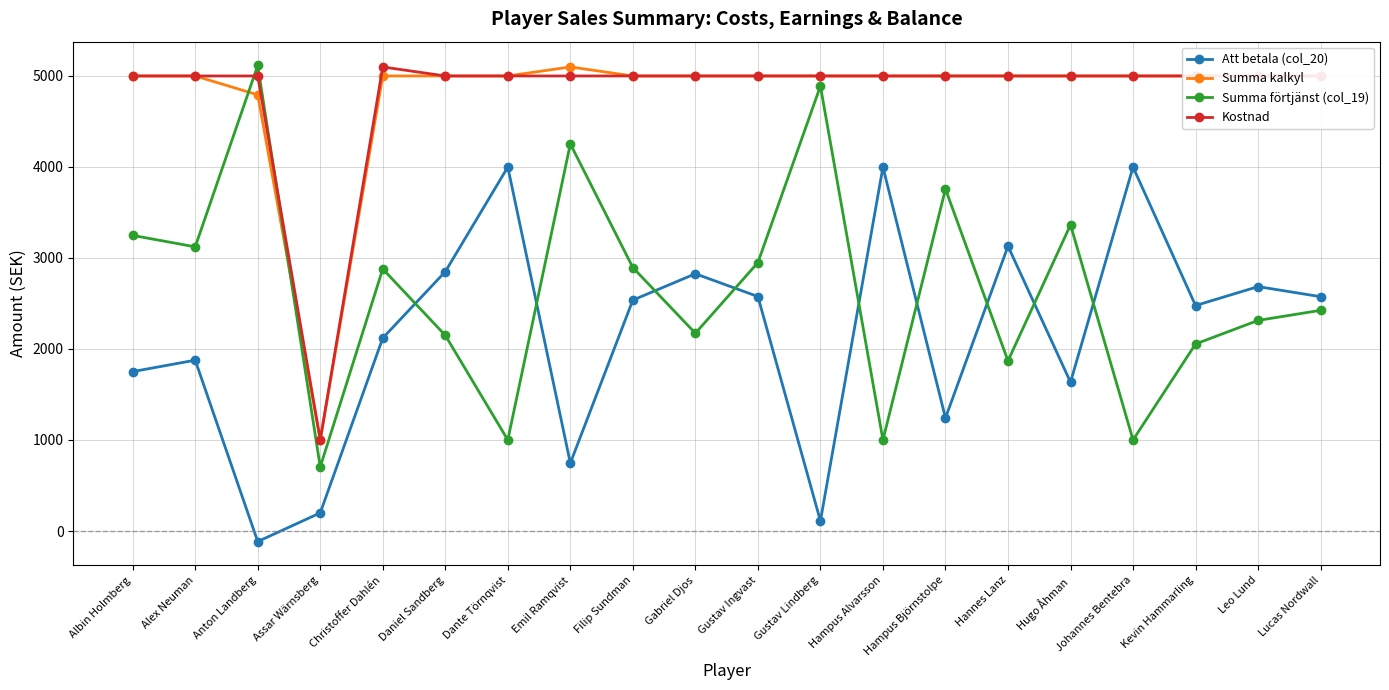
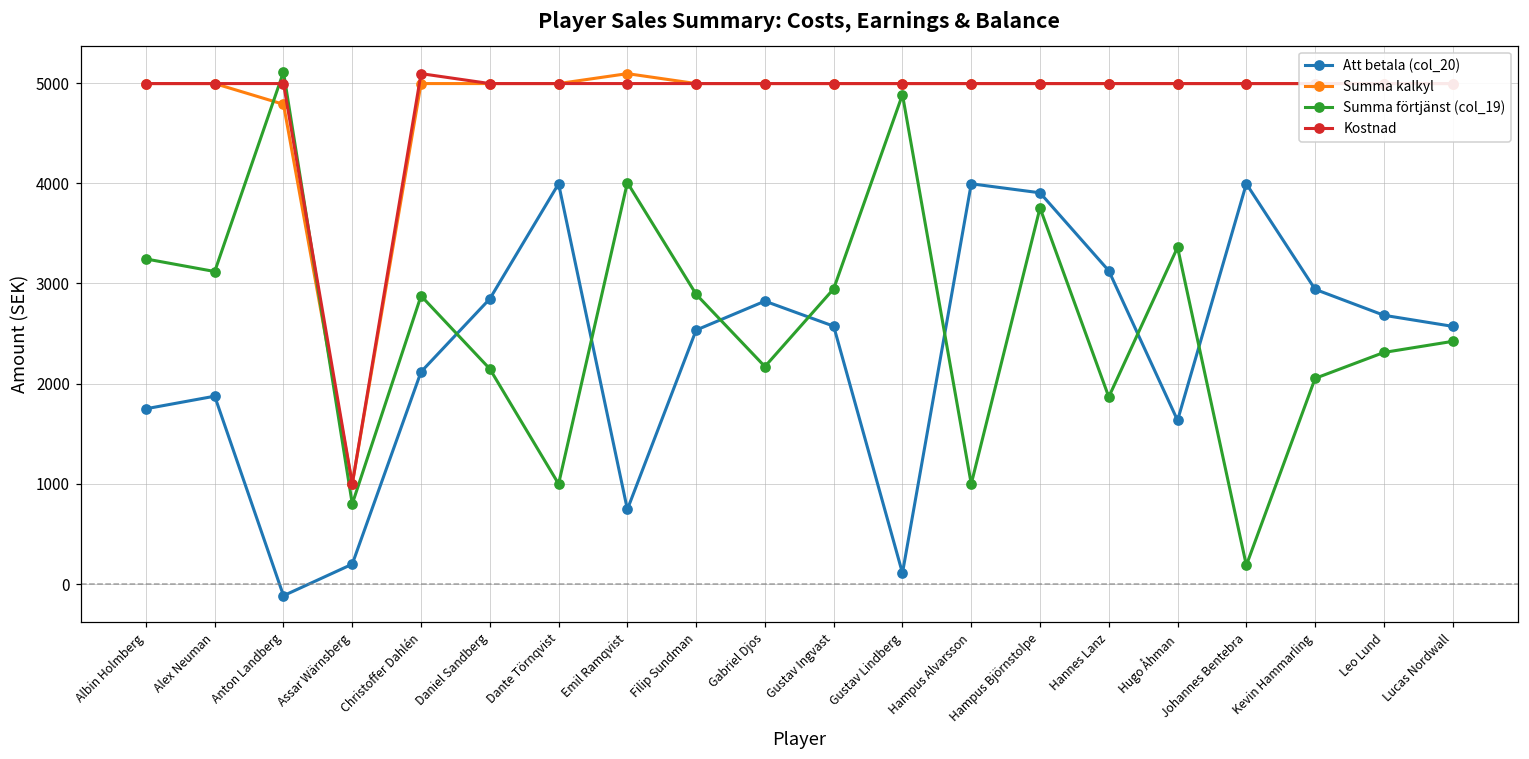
Summa förtjänst (col_19), Assar Wärnsberg: 700 -> 800
Summa förtjänst (col_19), Emil Ramqvist: 4200 -> 4000
Att betala (col_20), Hampus Björnstolpe: 1200 -> 3900
Summa förtjänst (col_19), Johannes Bentebra: 1000 -> 200
Att betala (col_20), Kevin Hammarling: 2500 -> 2900
